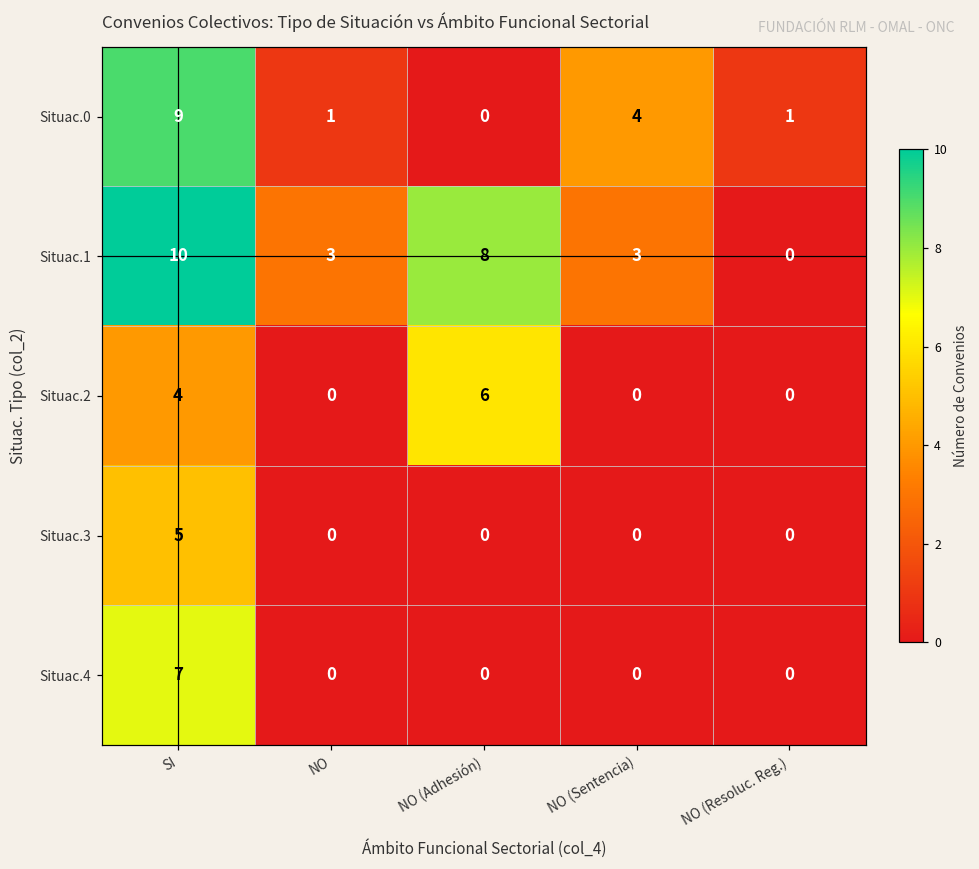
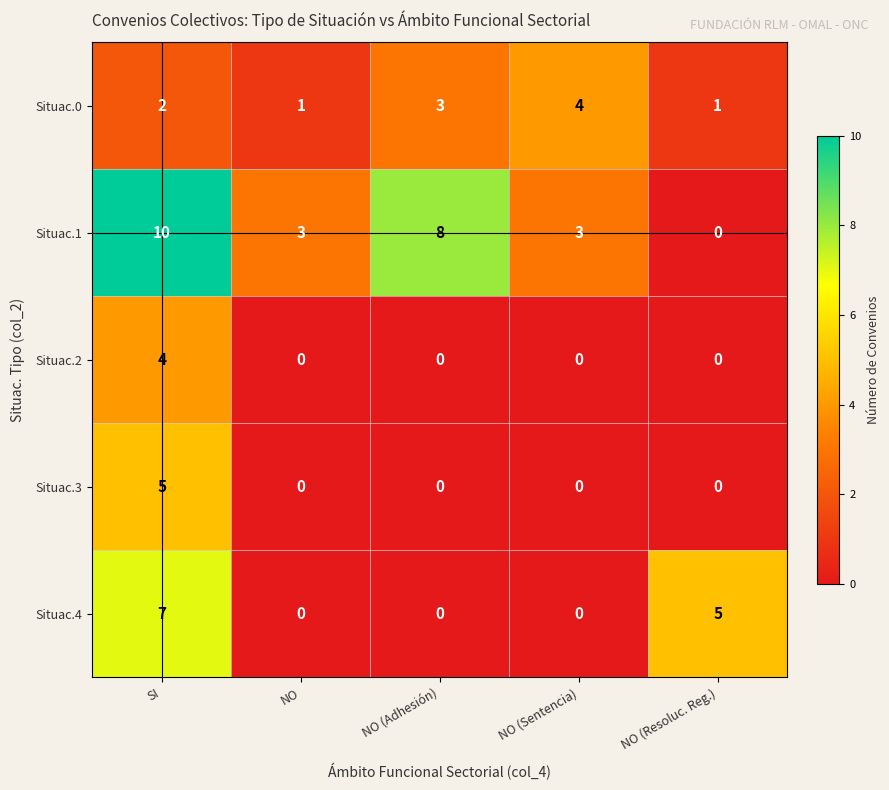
Situac.0, SI: 9 -> 2
Situac.0, NO (Adhesión): 0 -> 3
Situac.2, NO (Adhesión): 6 -> 0
Situac.4, NO (Resoluc. Reg.): 0 -> 5
